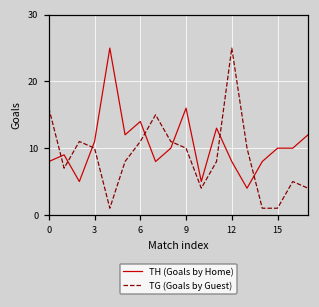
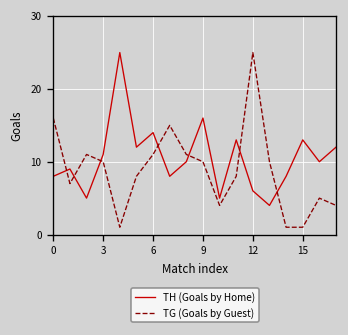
TH (Goals by Home), 12: 8 -> 6
TH (Goals by Home), 15: 10 -> 13
